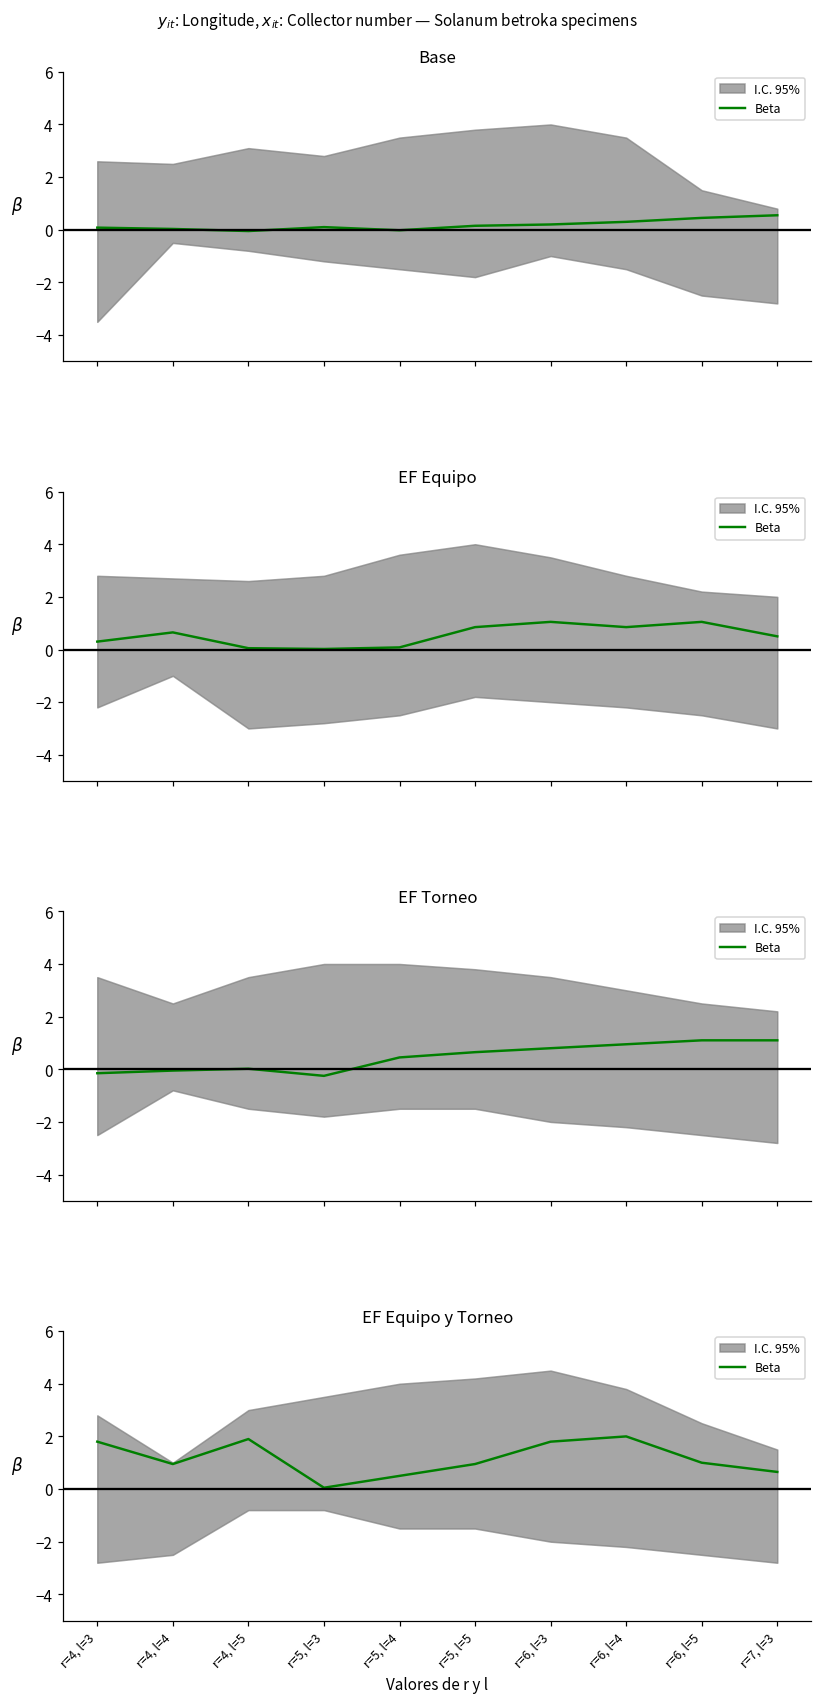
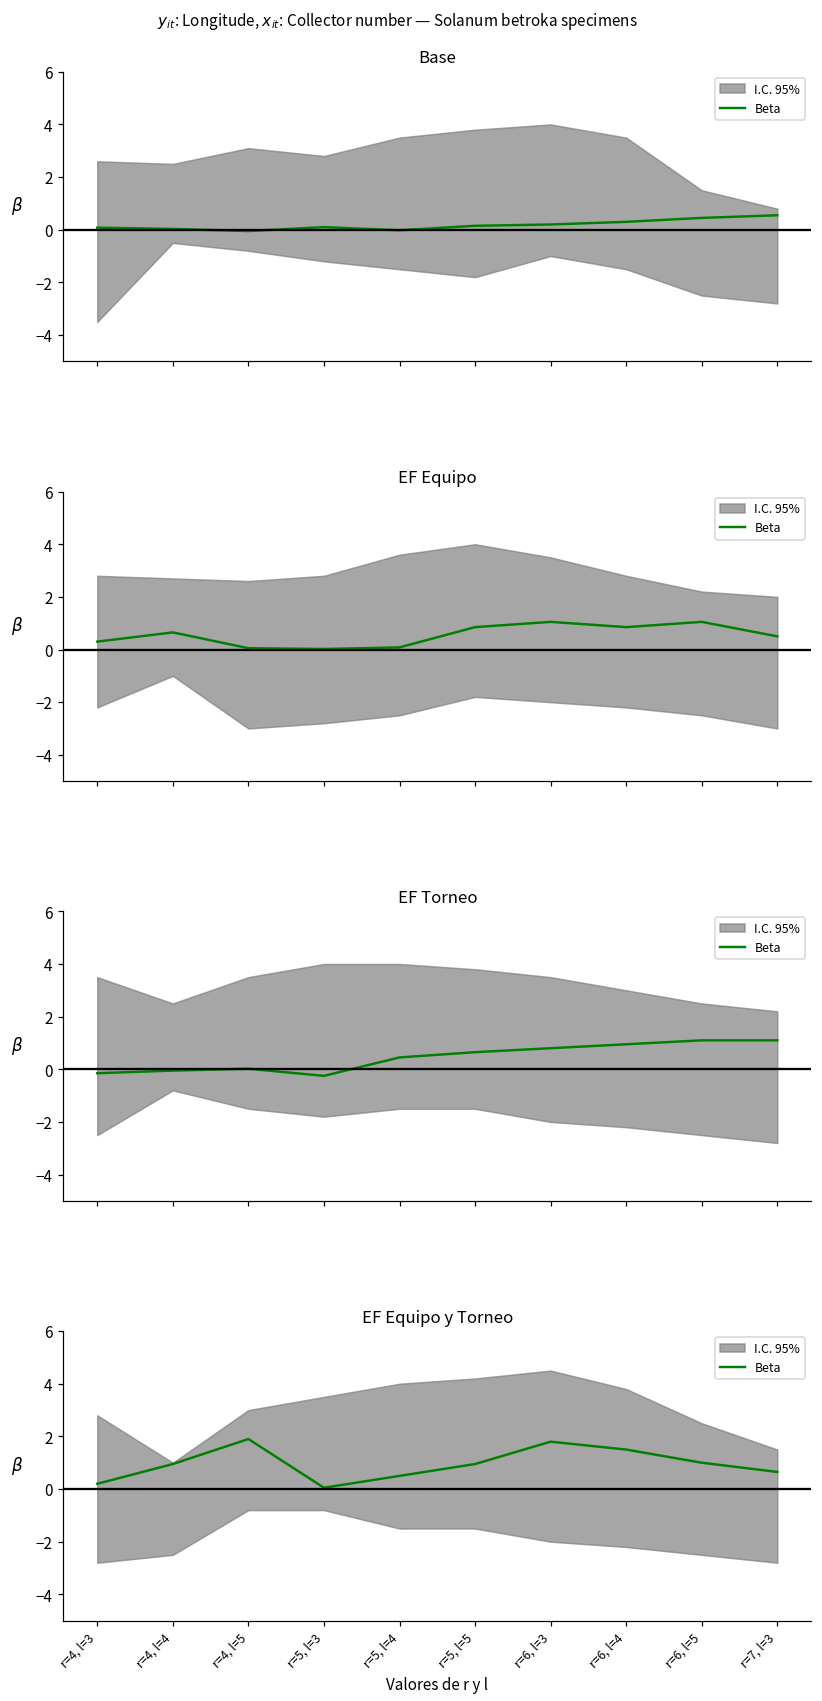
EF Equipo y Torneo, Beta, r=4, l=3: 1.8 -> 0.2
EF Equipo y Torneo, Beta, r=6, l=4: 2.0 -> 1.5
